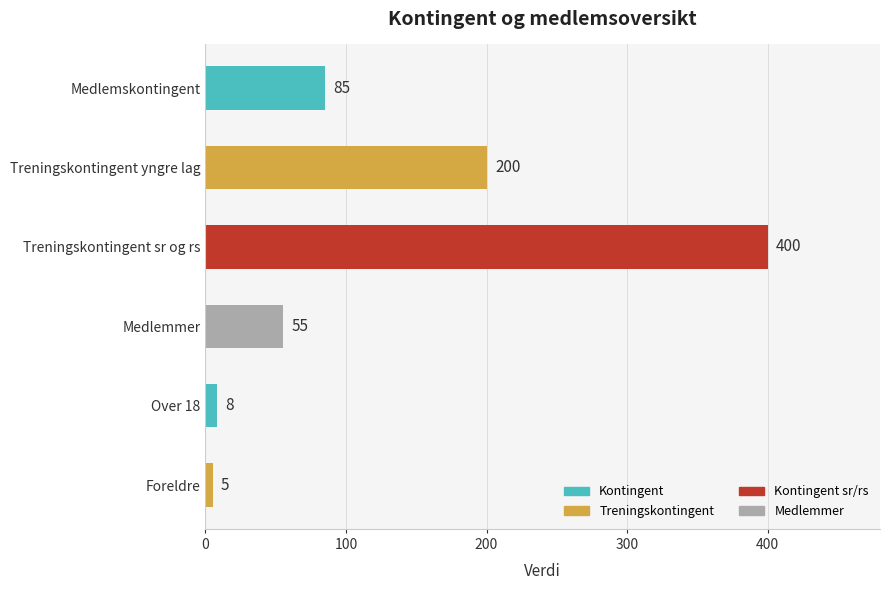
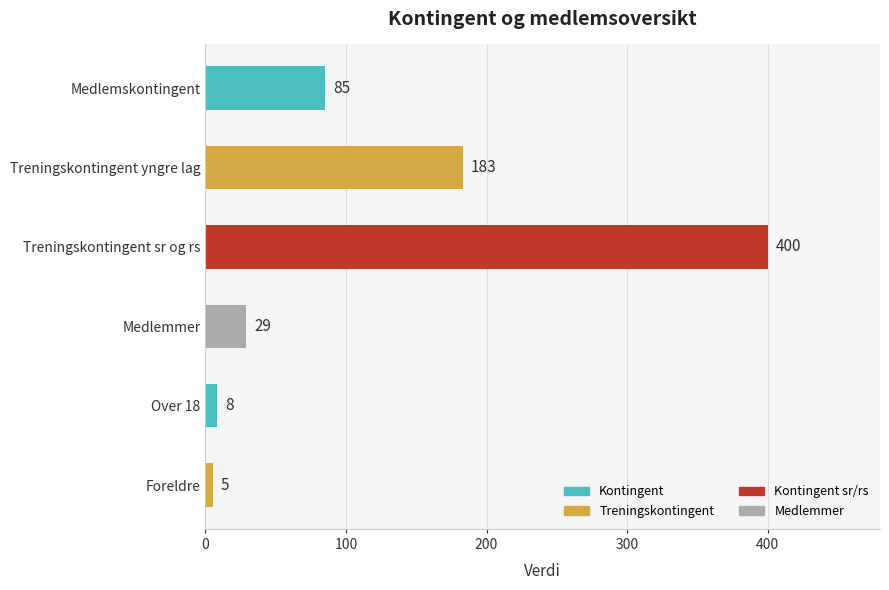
Treningskontingent yngre lag: 200 -> 183
Medlemmer: 55 -> 29
